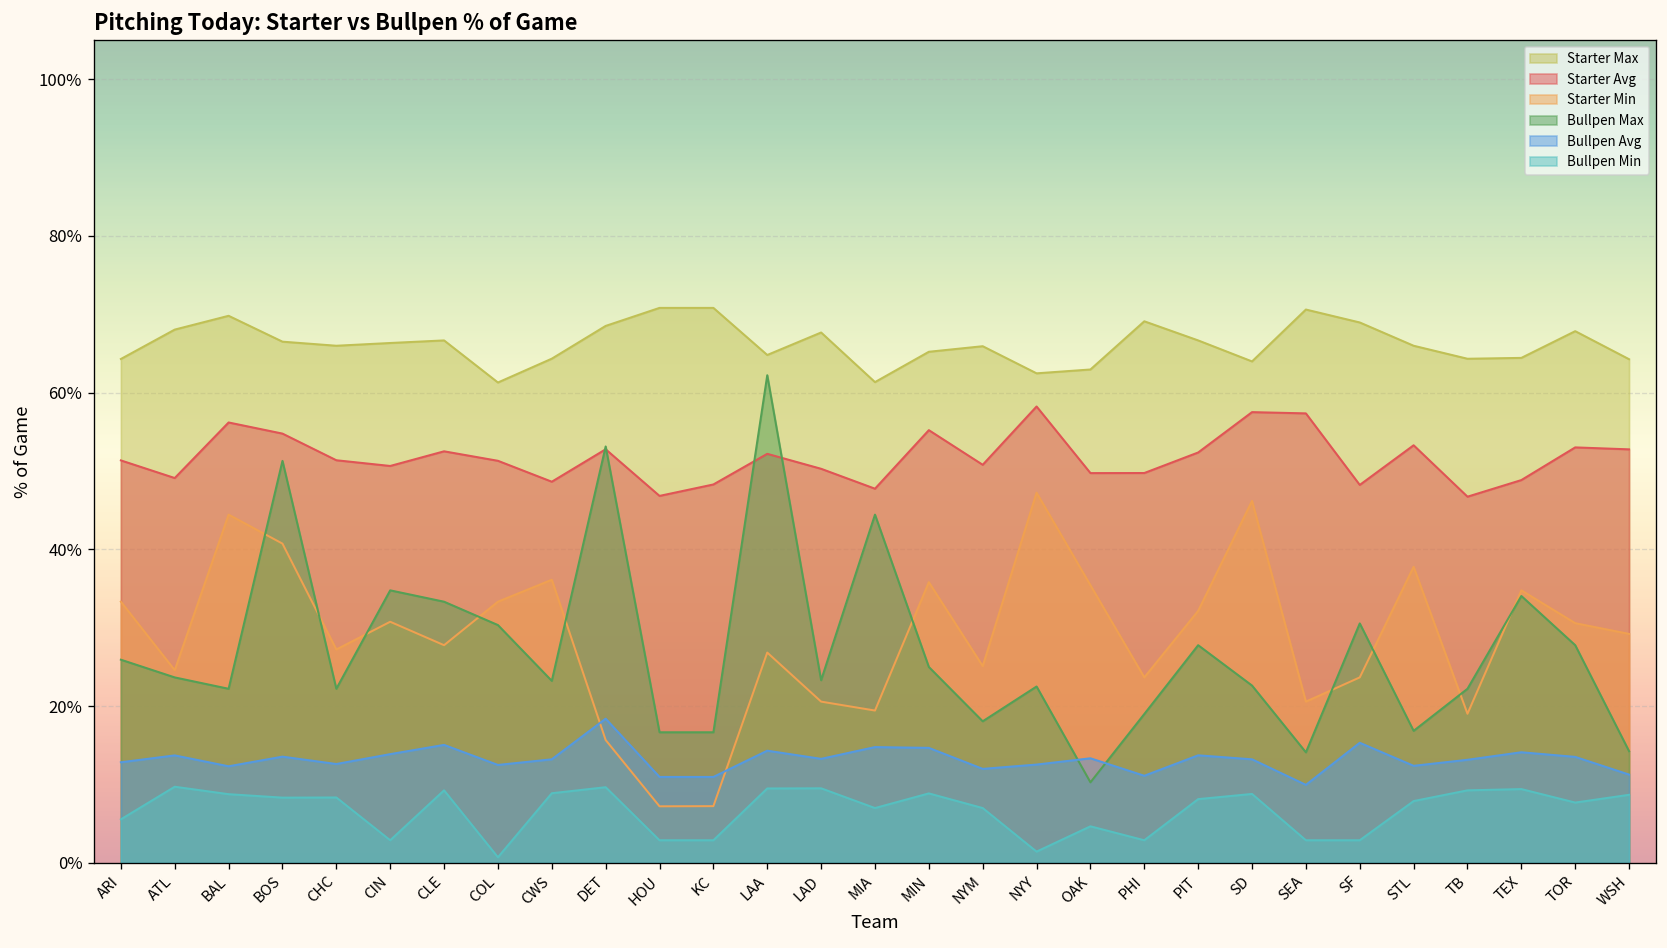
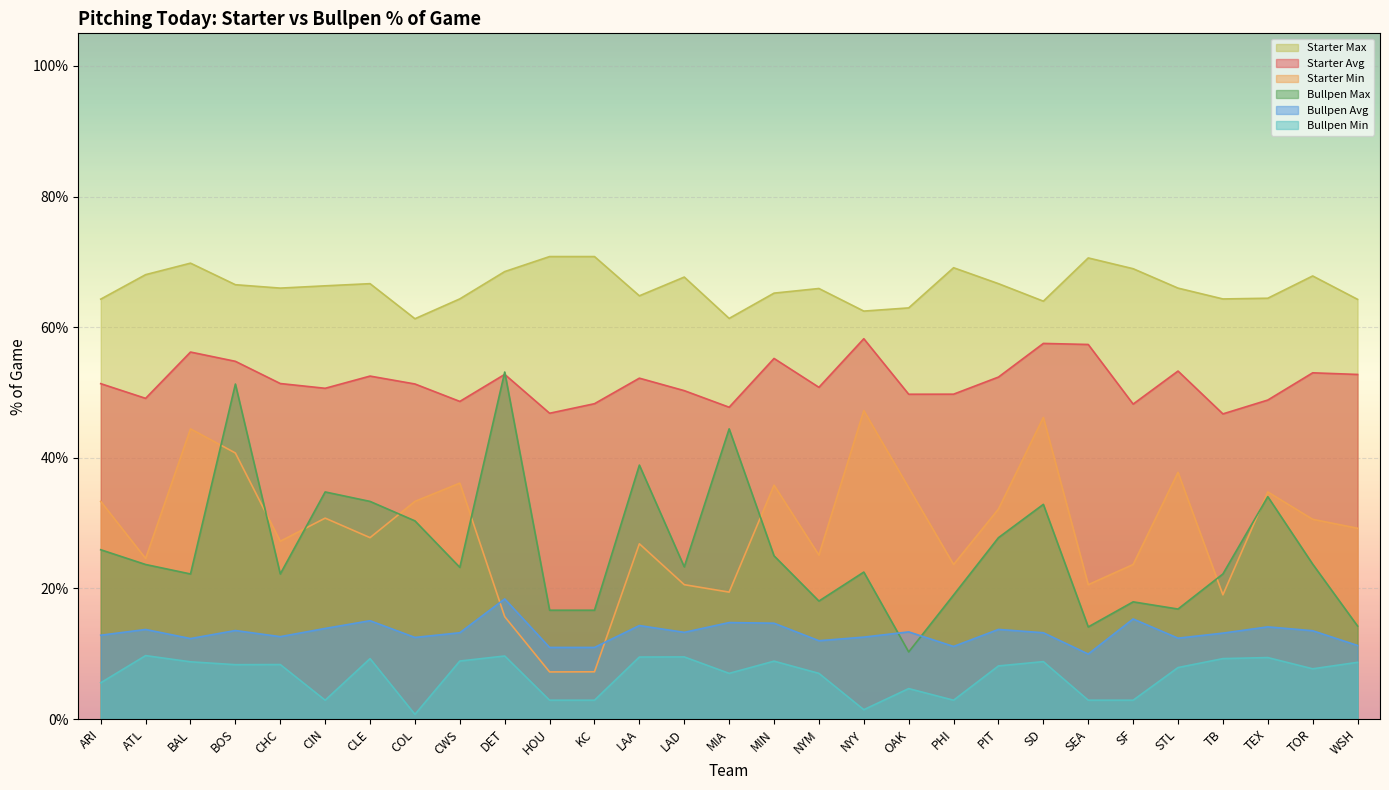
Bullpen Max, LAA: 62% -> 39%
Bullpen Max, SD: 23% -> 33%
Bullpen Max, SF: 31% -> 18%
Bullpen Max, TOR: 28% -> 24%
